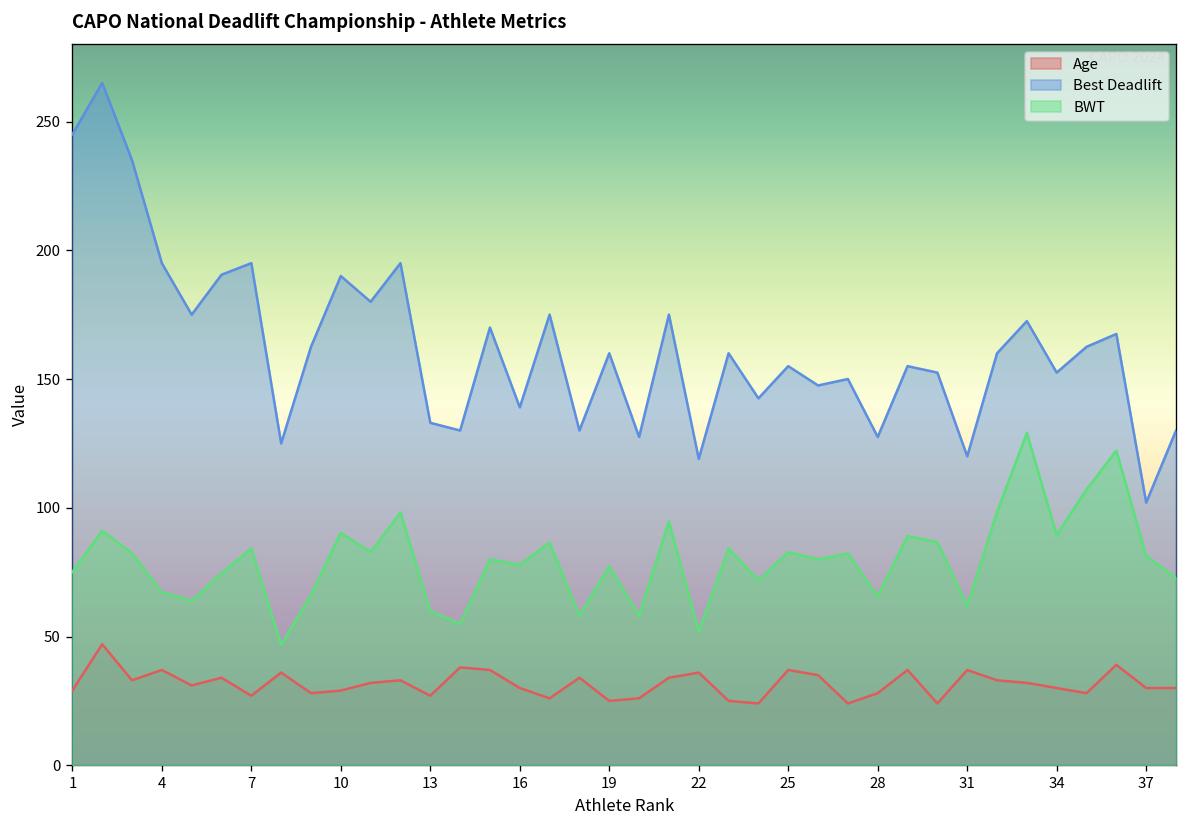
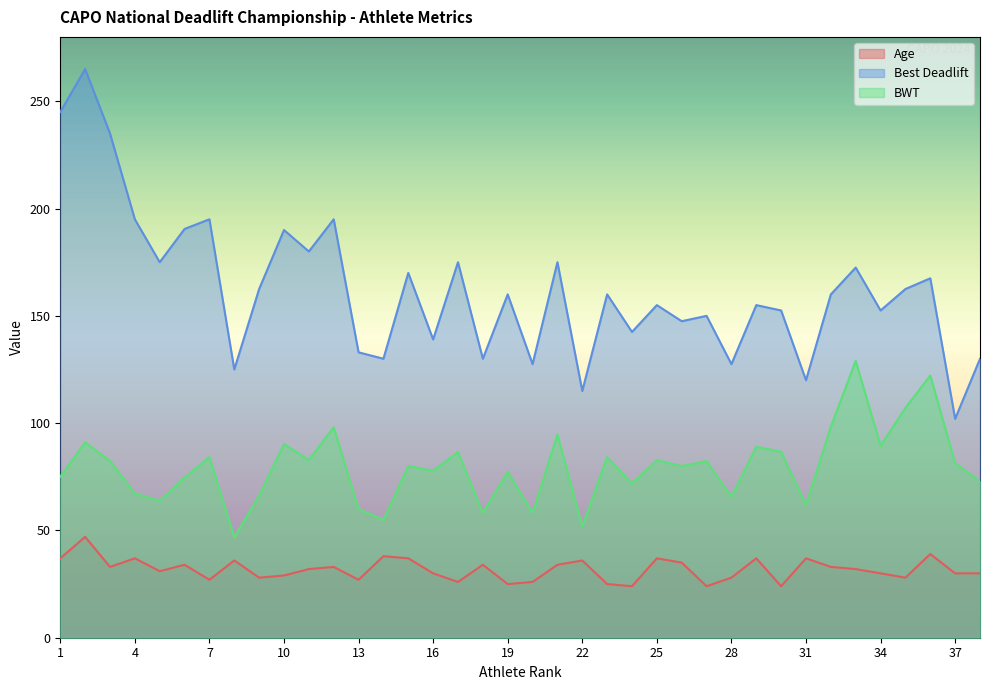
Age, 1: 29 -> 37
Best Deadlift, 22: 119 -> 115
